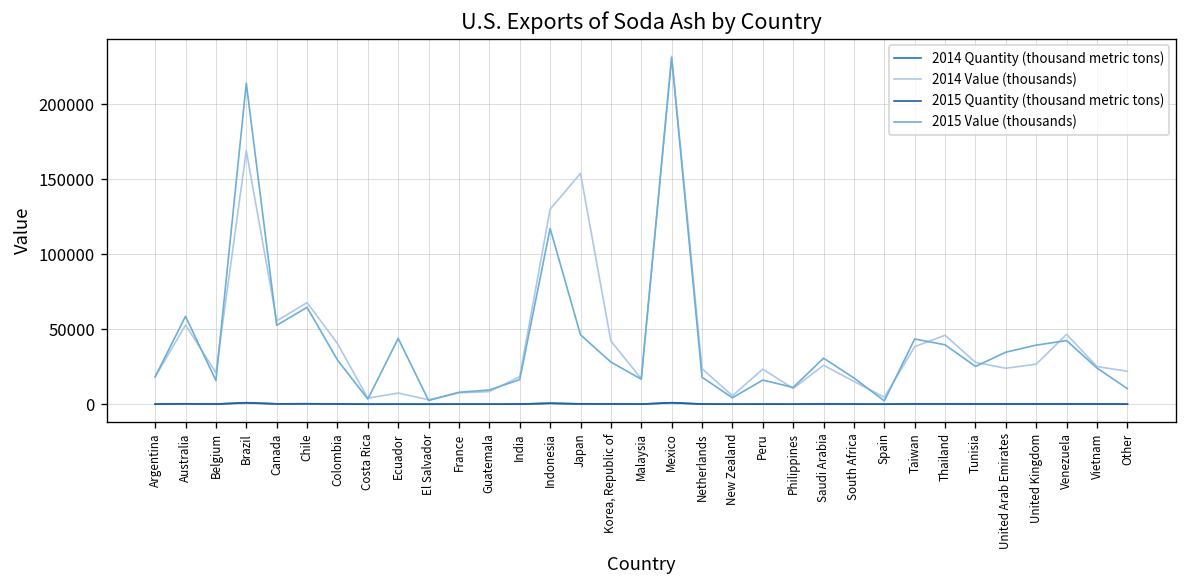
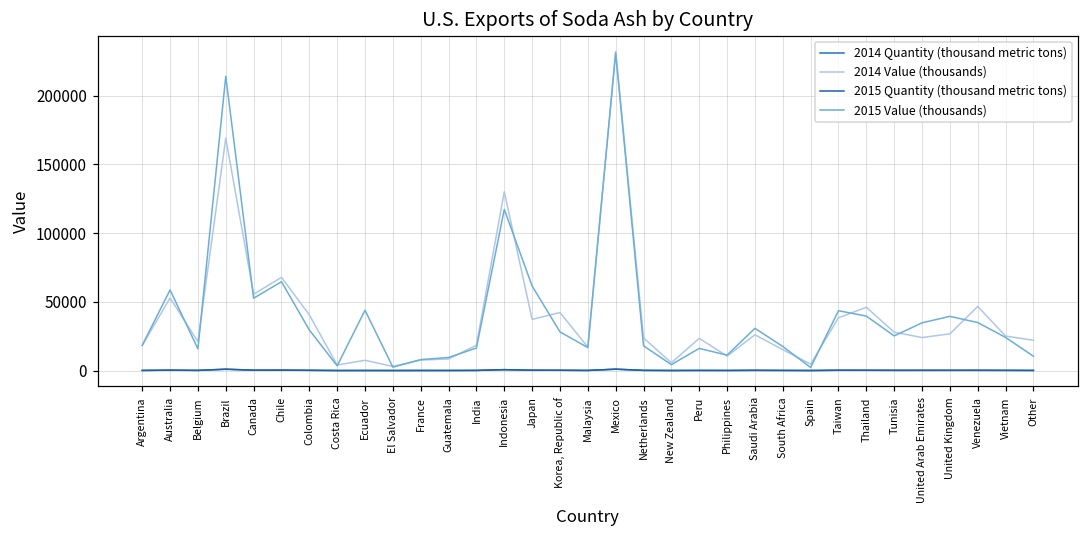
2014 Value (thousands), Japan: 154000 -> 37000
2015 Value (thousands), Japan: 46000 -> 61000
2015 Value (thousands), Venezuela: 42000 -> 35000
